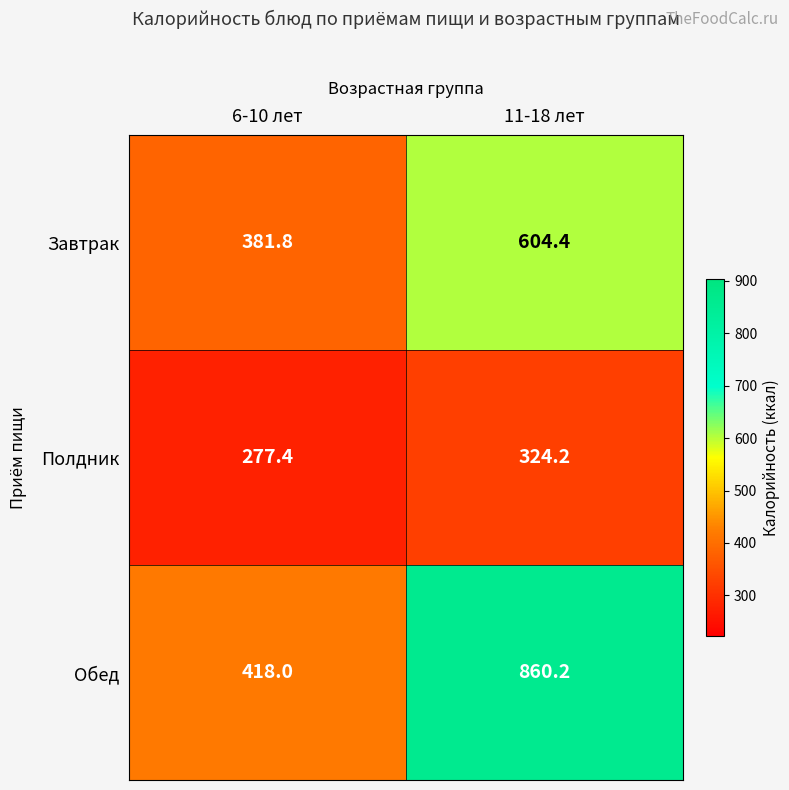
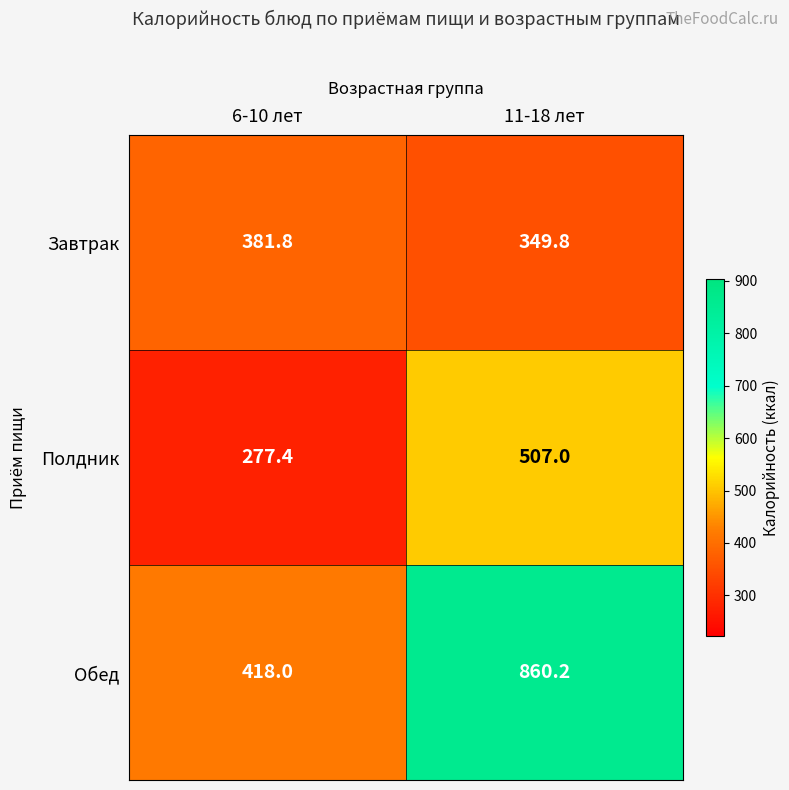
Завтрак, 11-18 лет: 604.4 -> 349.8
Полдник, 11-18 лет: 324.2 -> 507.0
